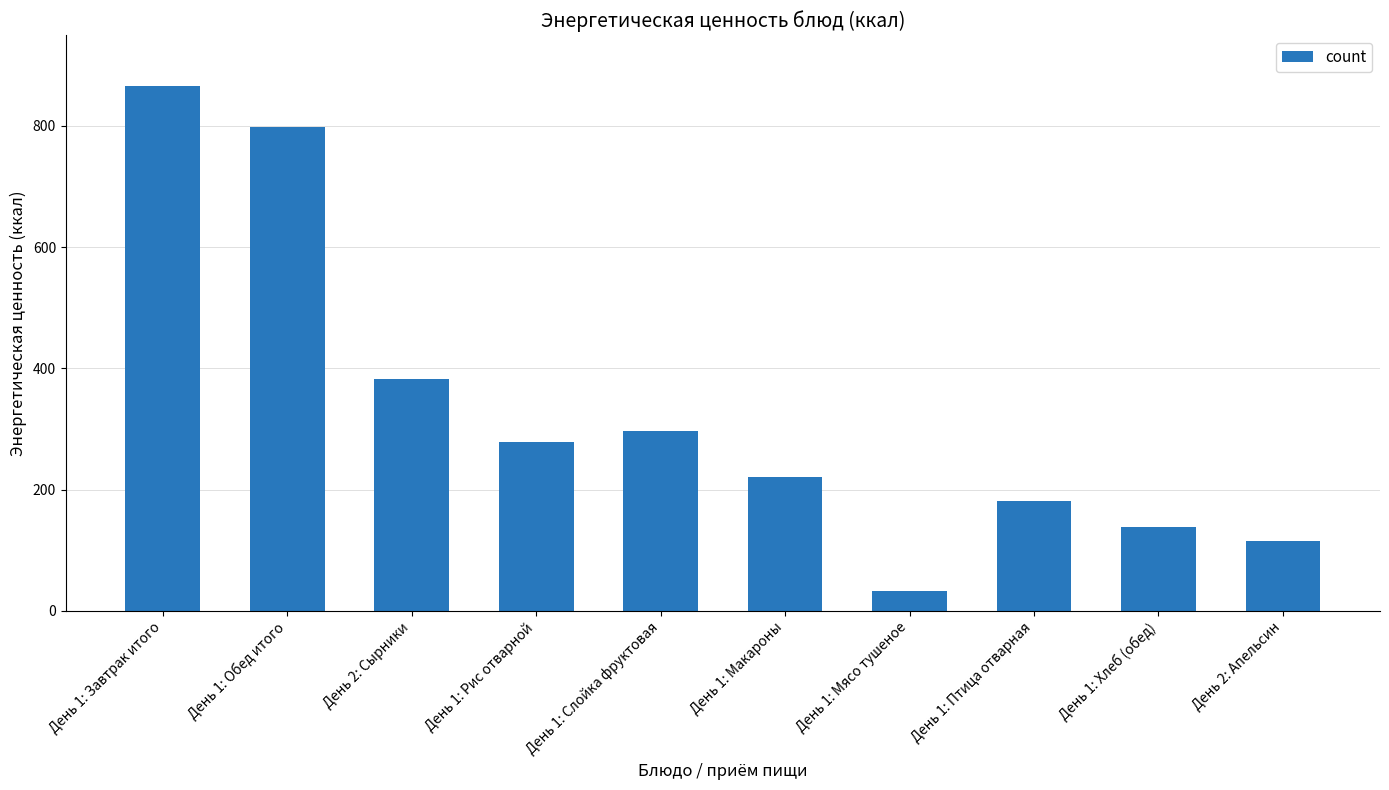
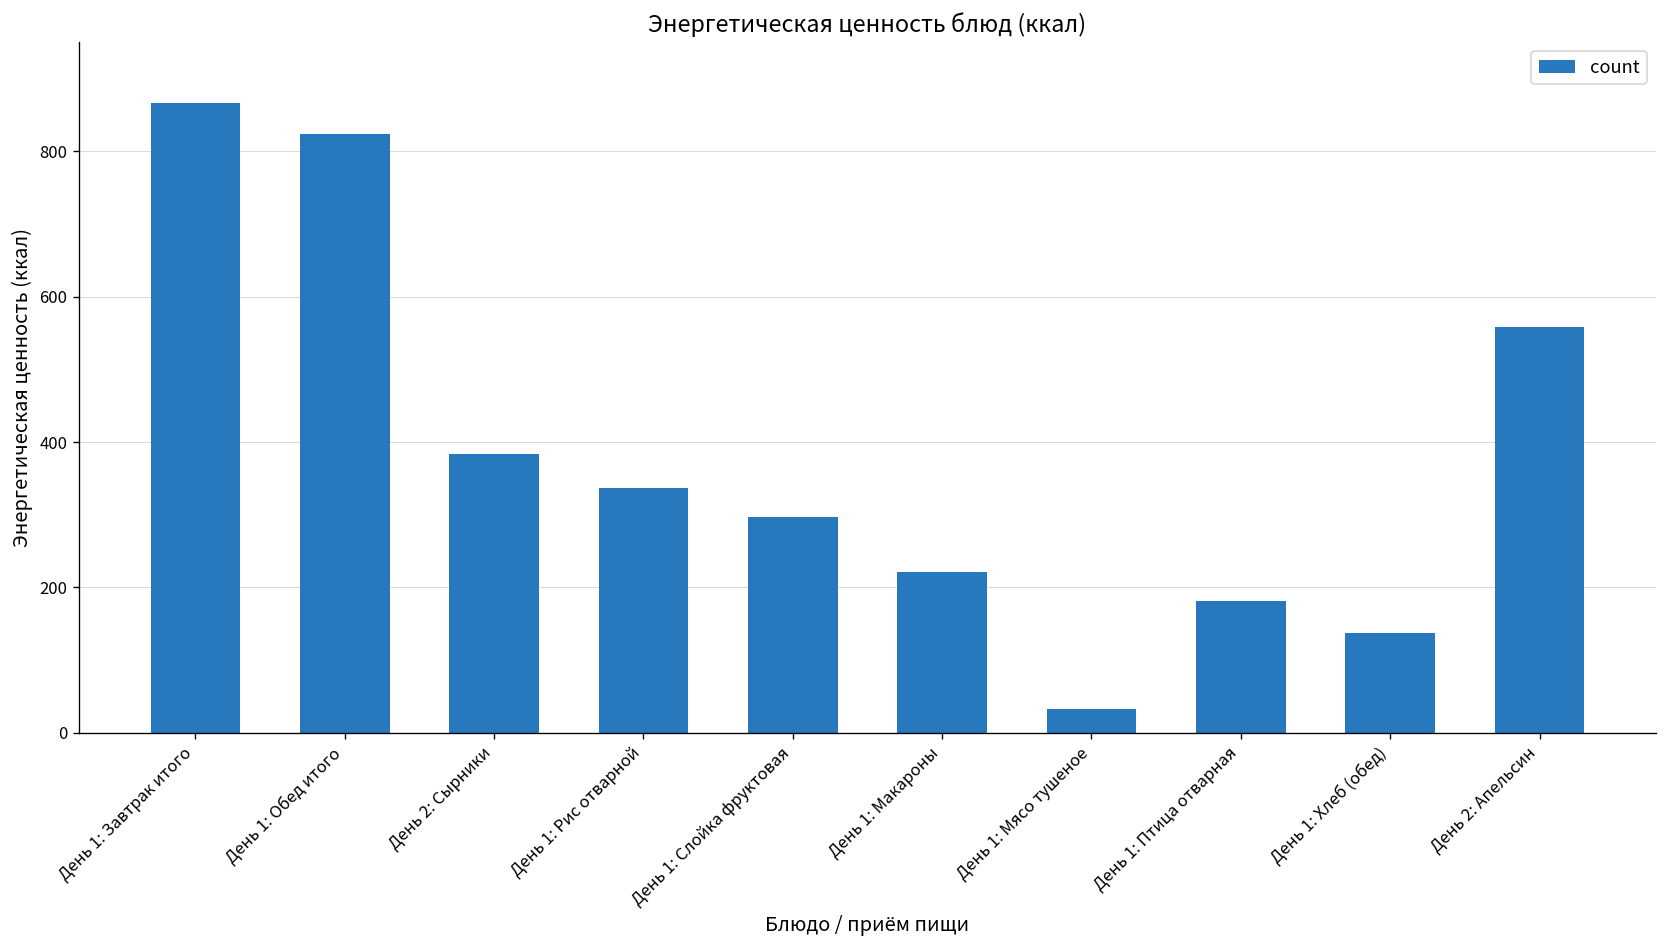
День 1: Обед итого: 800 -> 820
День 1: Рис отварной: 280 -> 340
День 2: Апельсин: 120 -> 560
